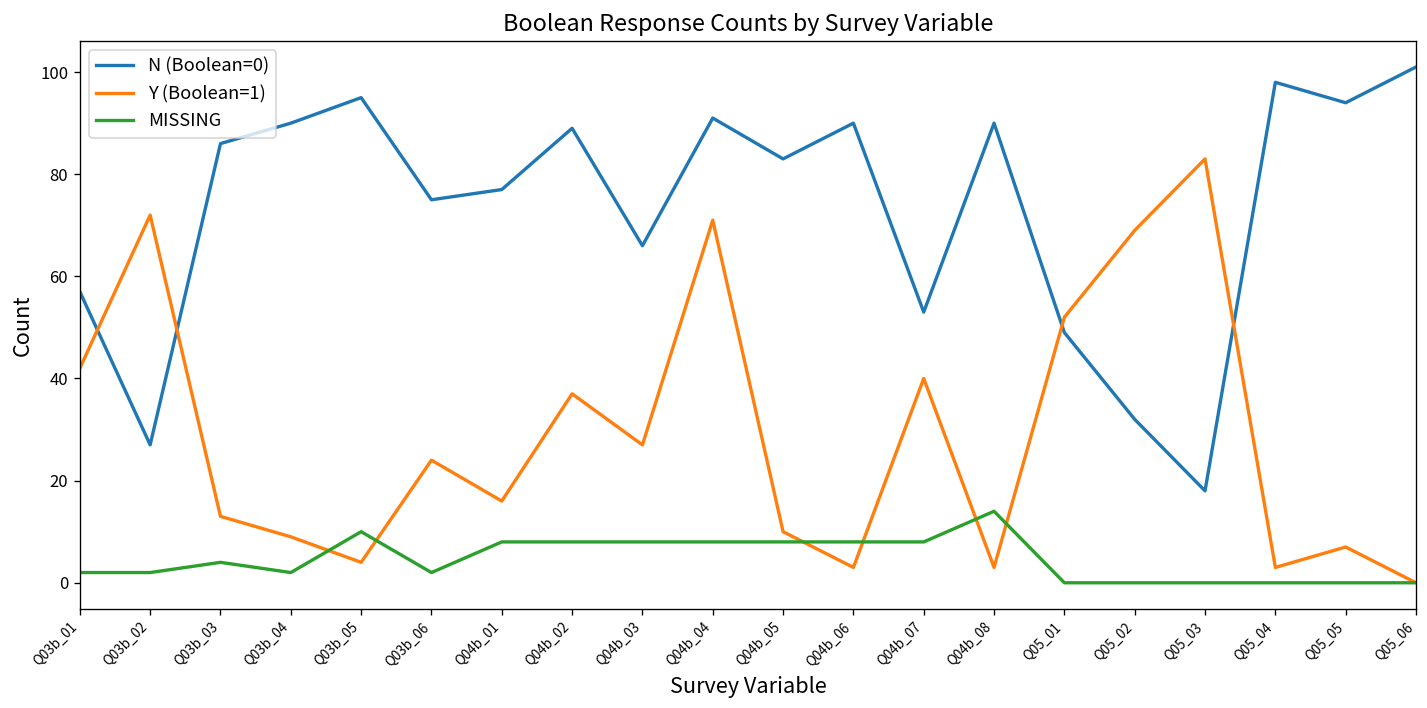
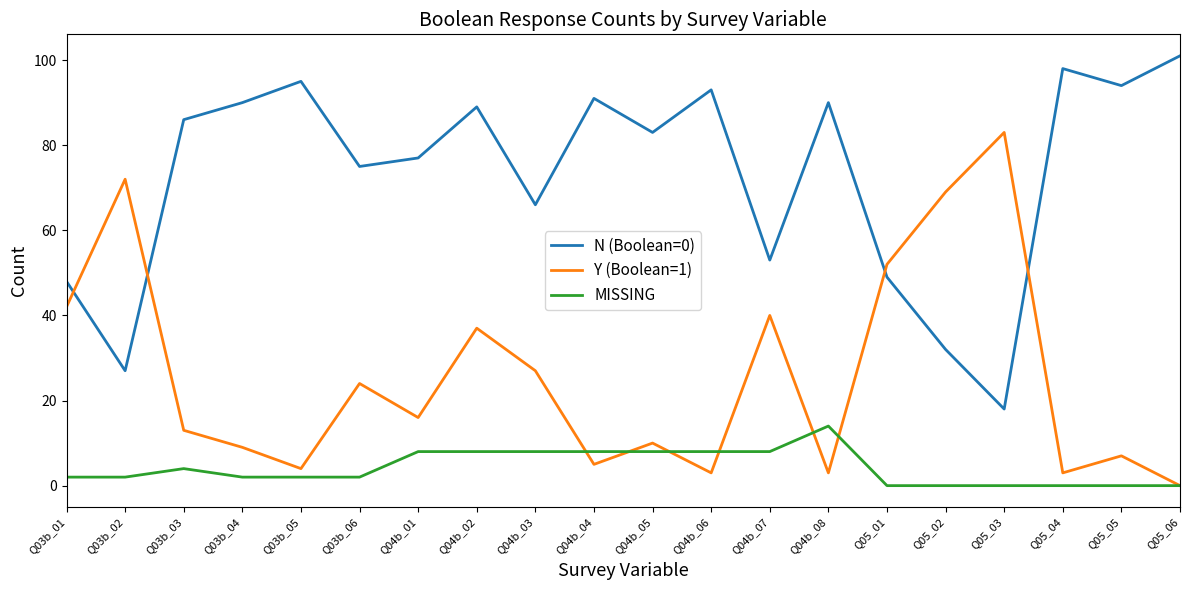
N (Boolean=0), Q03b_01: 57 -> 48
MISSING, Q03b_05: 10 -> 2
Y (Boolean=1), Q04b_04: 71 -> 5
N (Boolean=0), Q04b_06: 90 -> 93
